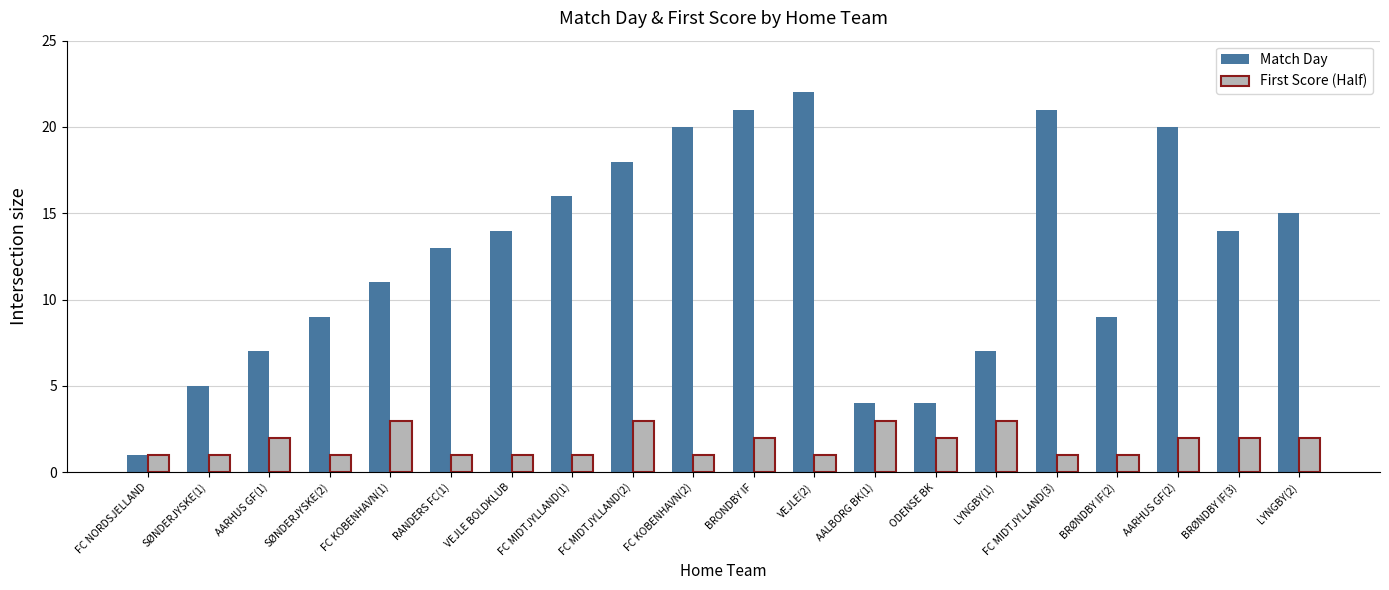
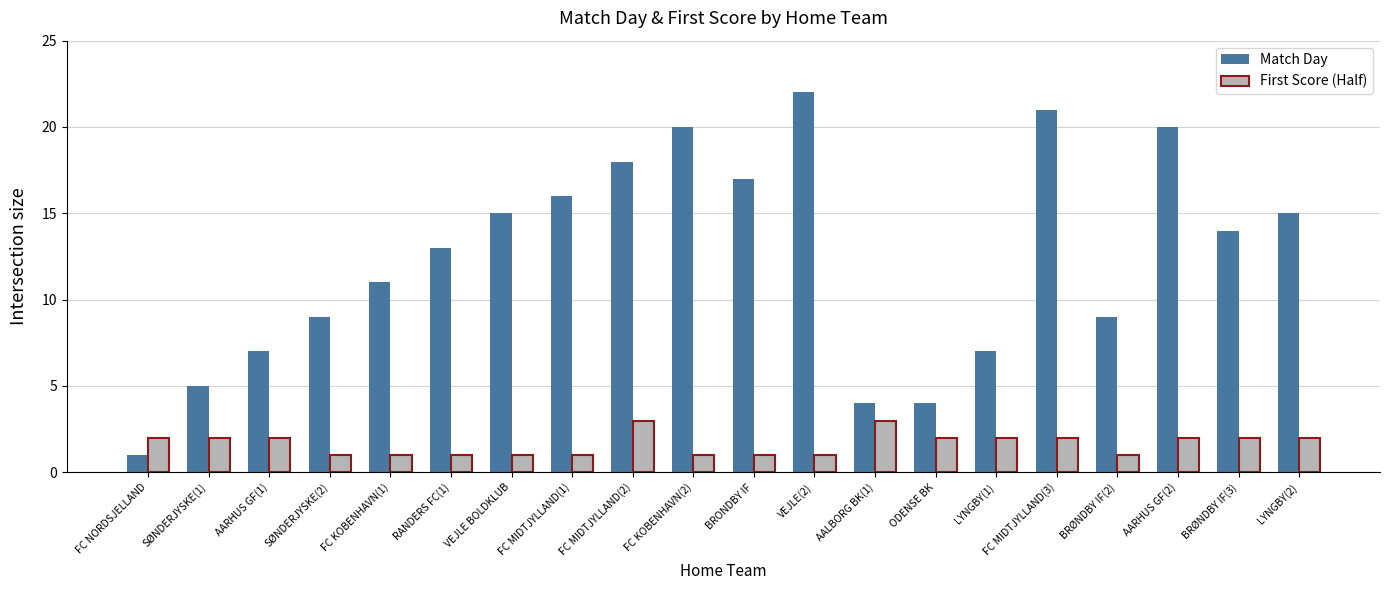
First Score (Half), FC NORDSJELLAND: 1 -> 2
First Score (Half), SØNDERJYSKE(1): 1 -> 2
First Score (Half), FC KOBENHAVN(1): 3 -> 1
Match Day, VEJLE BOLDKLUB: 14 -> 15
Match Day, BRONDBY IF: 21 -> 17
First Score (Half), BRONDBY IF: 2 -> 1
First Score (Half), LYNGBY(1): 3 -> 2
First Score (Half), FC MIDTJYLLAND(3): 1 -> 2
